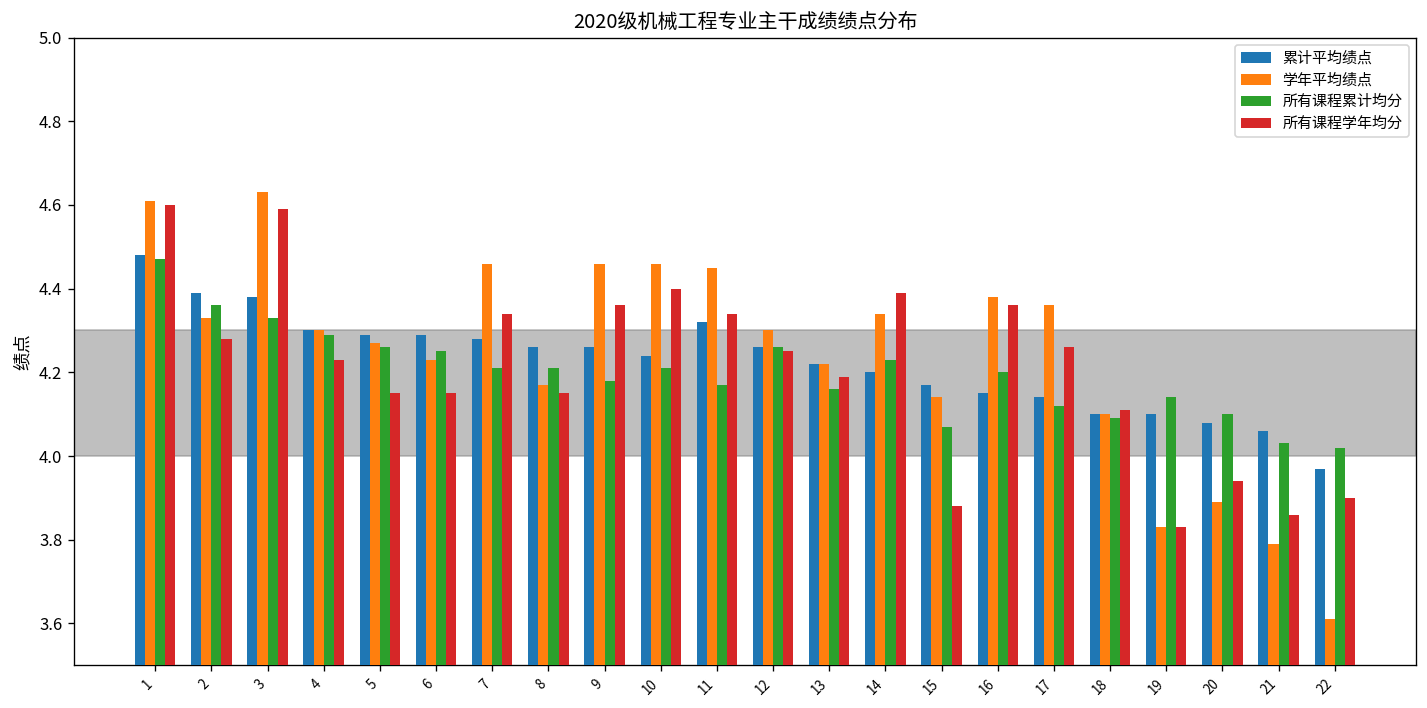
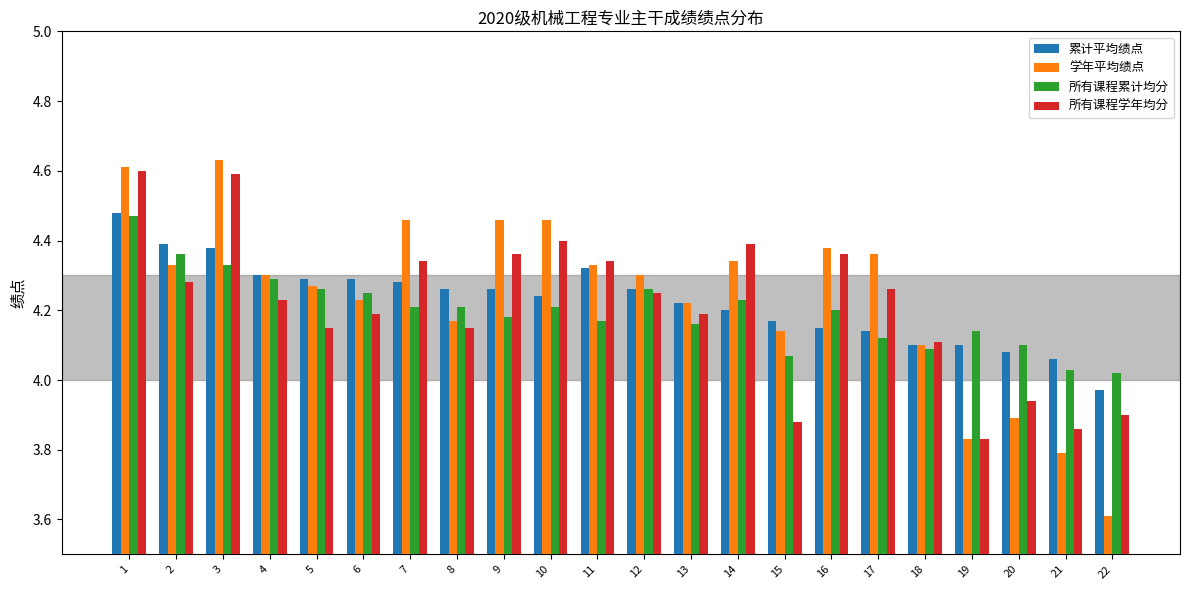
所有课程学年均分, 6: 4.15 -> 4.19
学年平均绩点, 11: 4.45 -> 4.33
